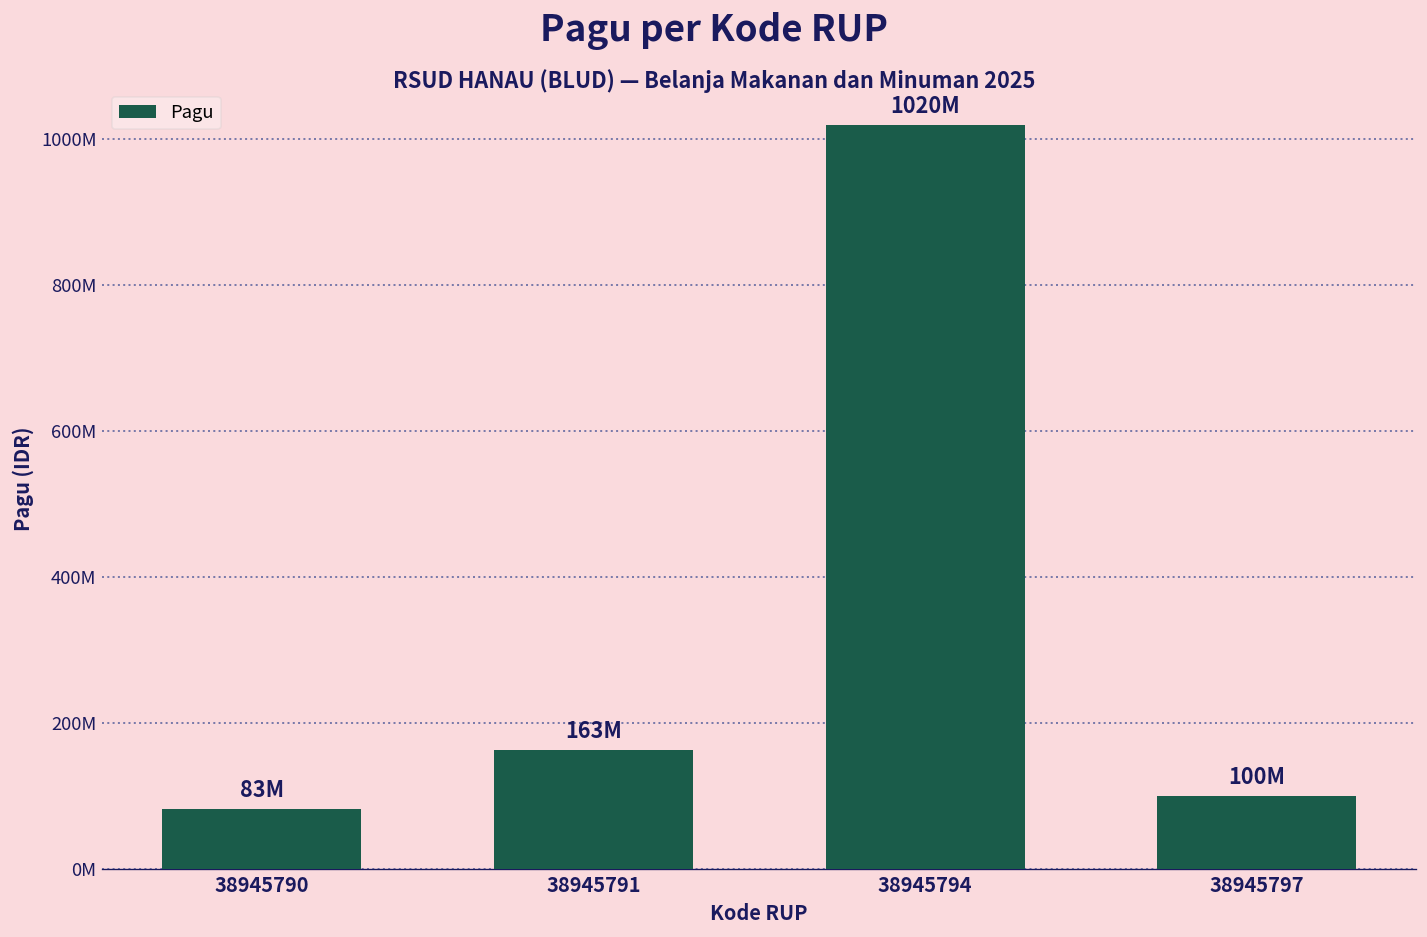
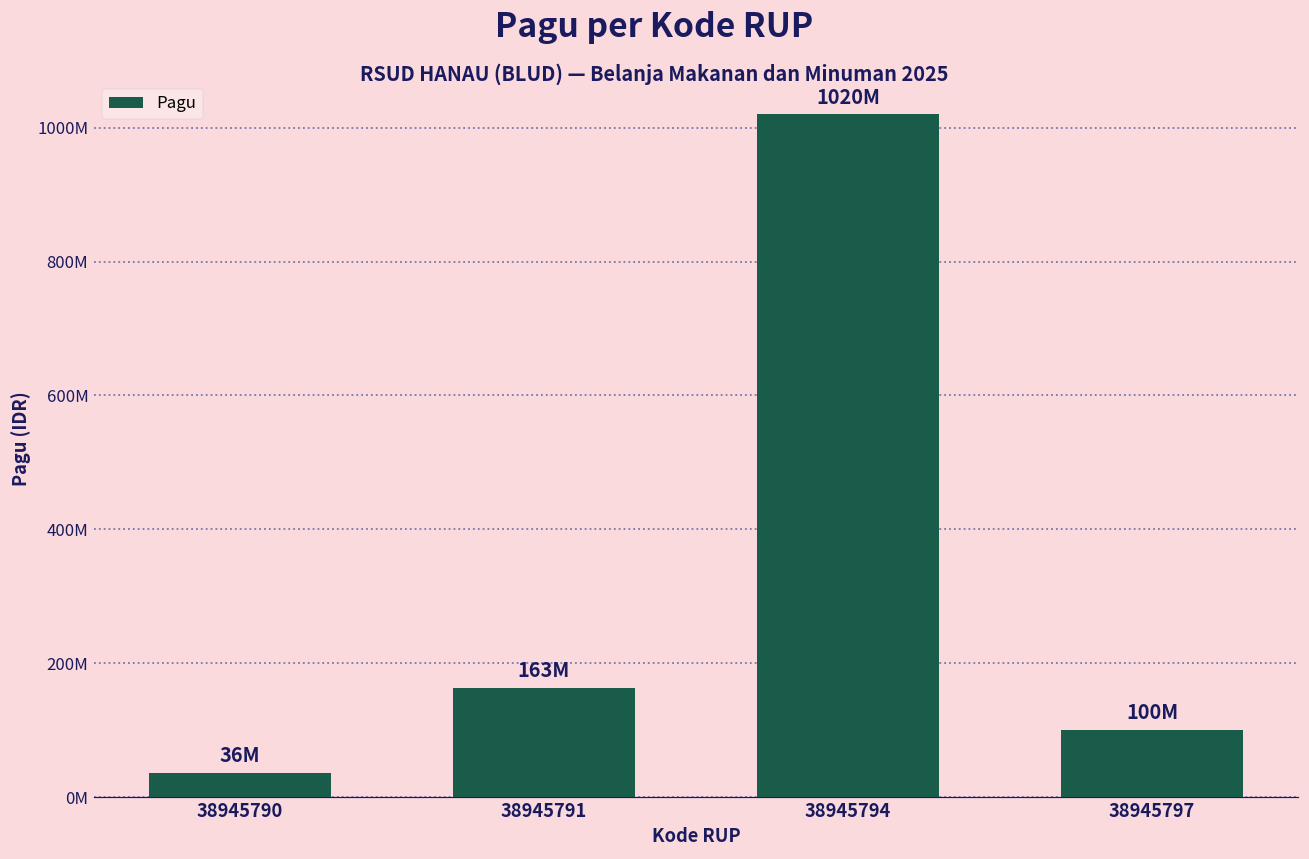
38945790: 83M -> 36M
